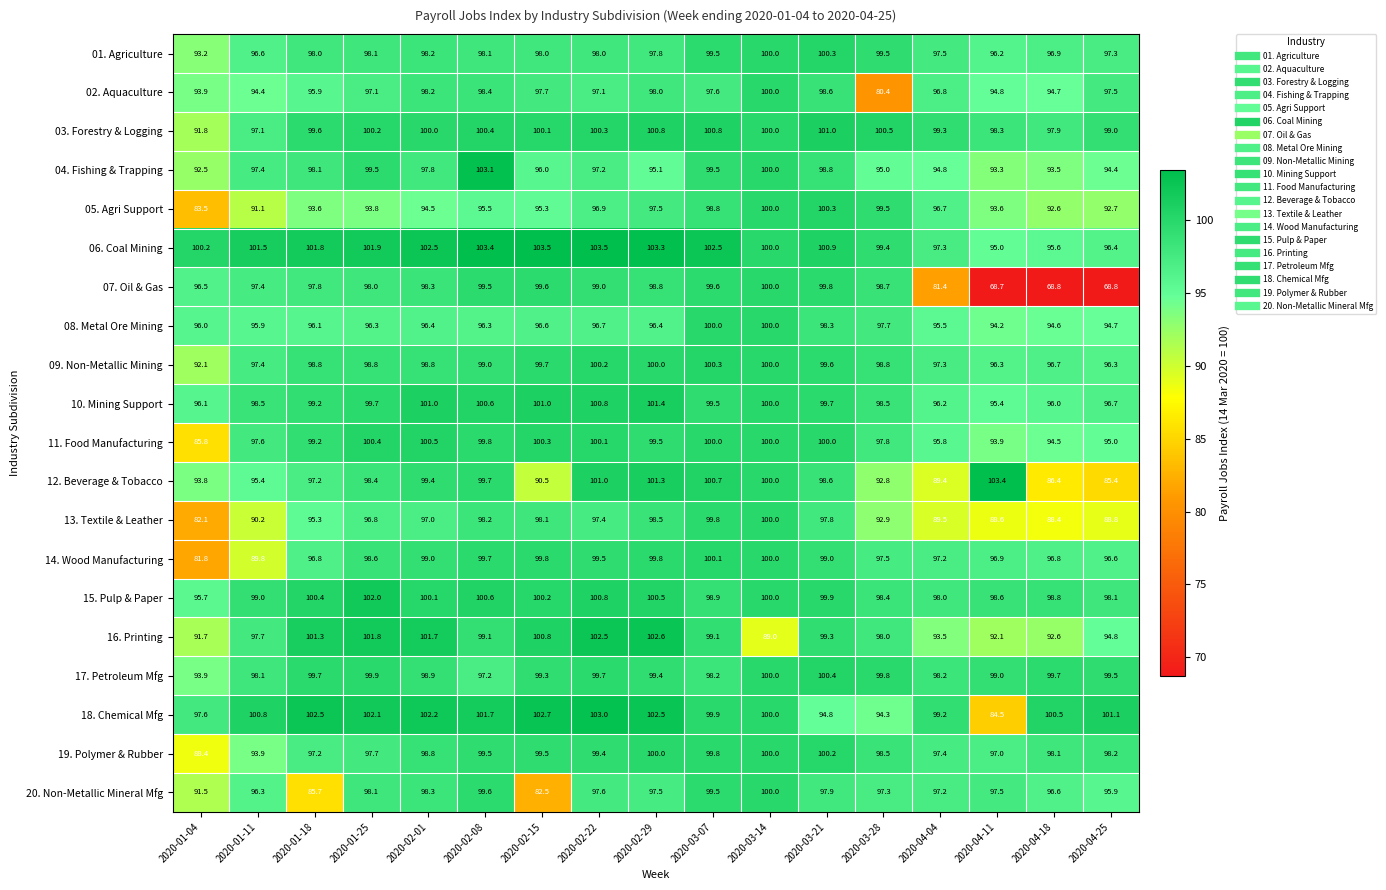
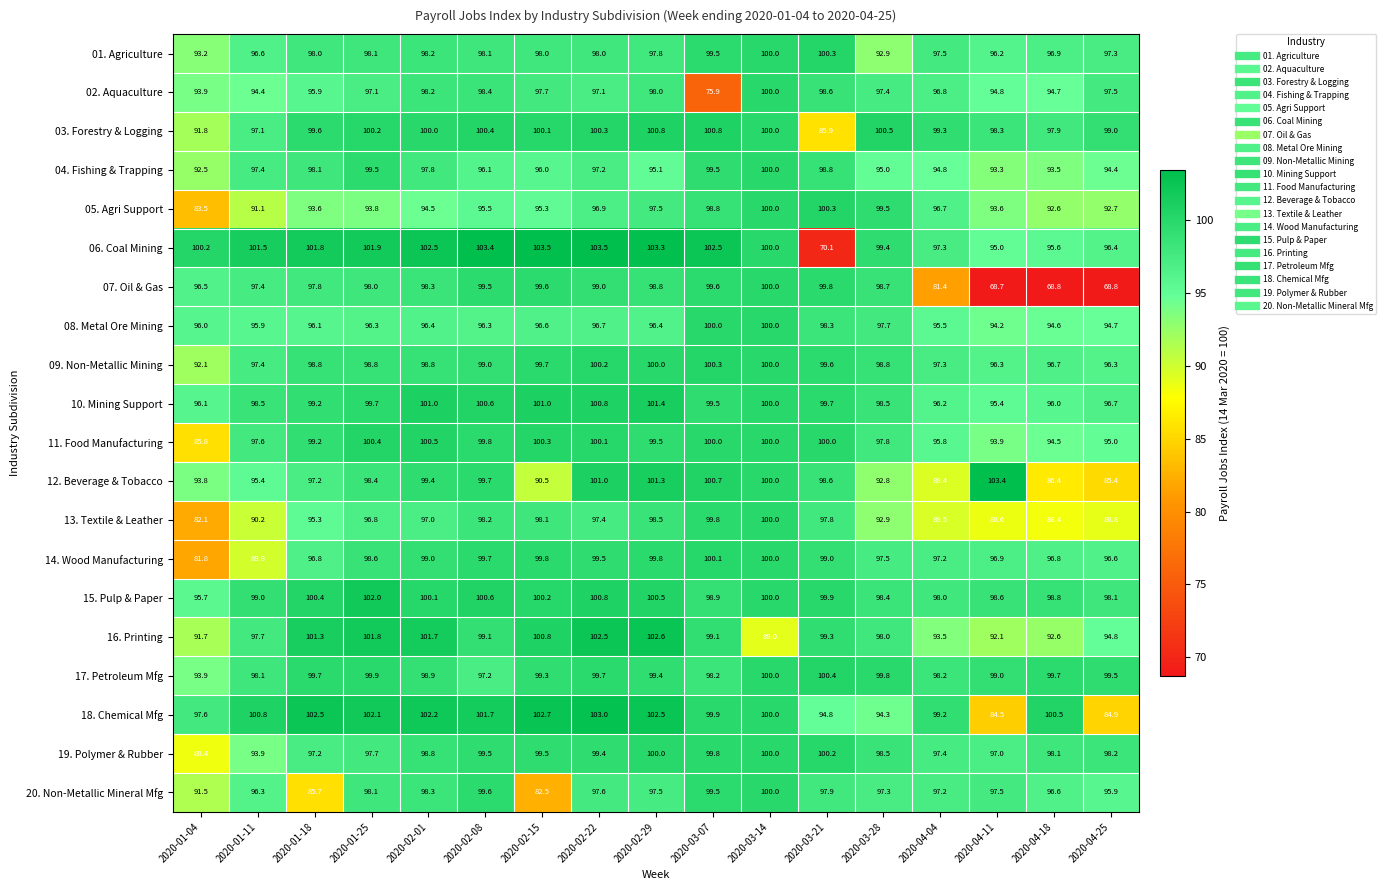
01. Agriculture, 2020-03-28: 99.5 -> 92.9
02. Aquaculture, 2020-03-07: 97.6 -> 75.9
02. Aquaculture, 2020-03-28: 80.4 -> 97.4
03. Forestry & Logging, 2020-03-21: 101.0 -> 85.9
04. Fishing & Trapping, 2020-02-08: 103.1 -> 96.1
06. Coal Mining, 2020-03-21: 100.9 -> 70.1
18. Chemical Mfg, 2020-04-25: 101.1 -> 84.9
